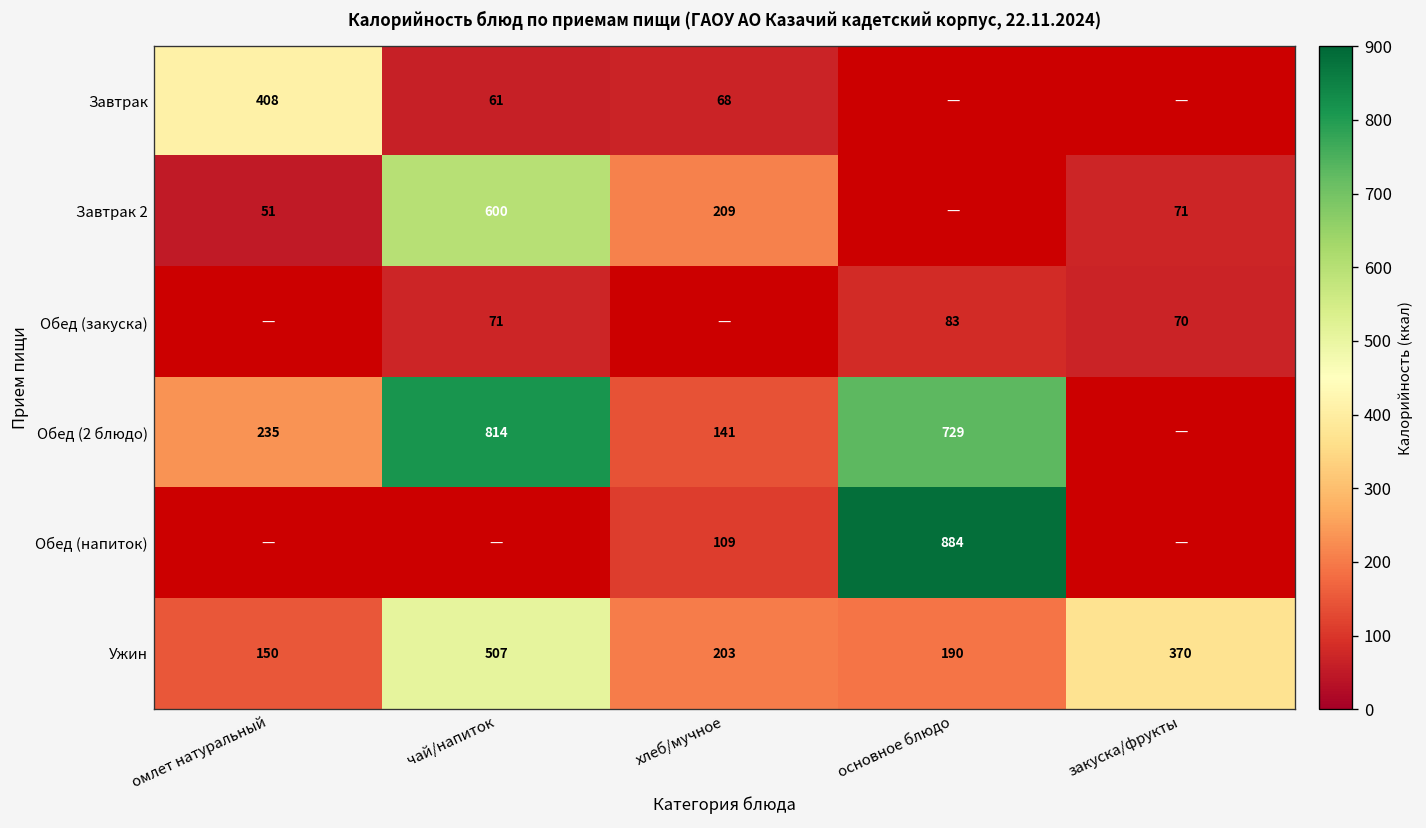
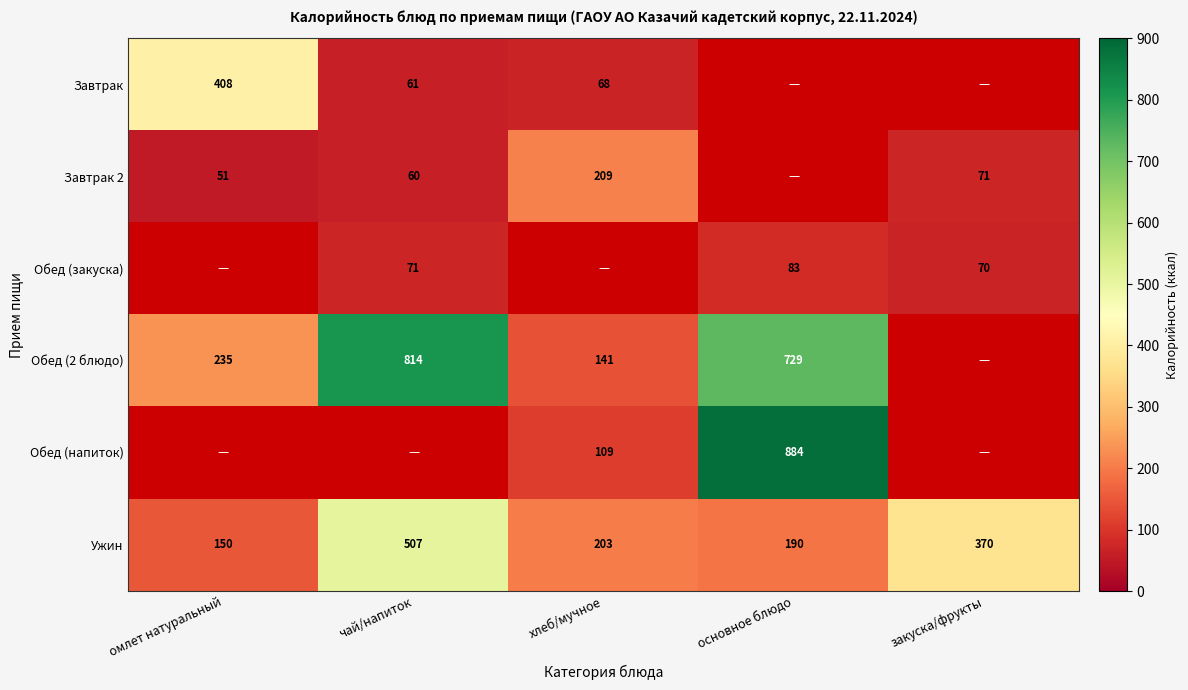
Завтрак 2, чай/напиток: 600 -> 60
